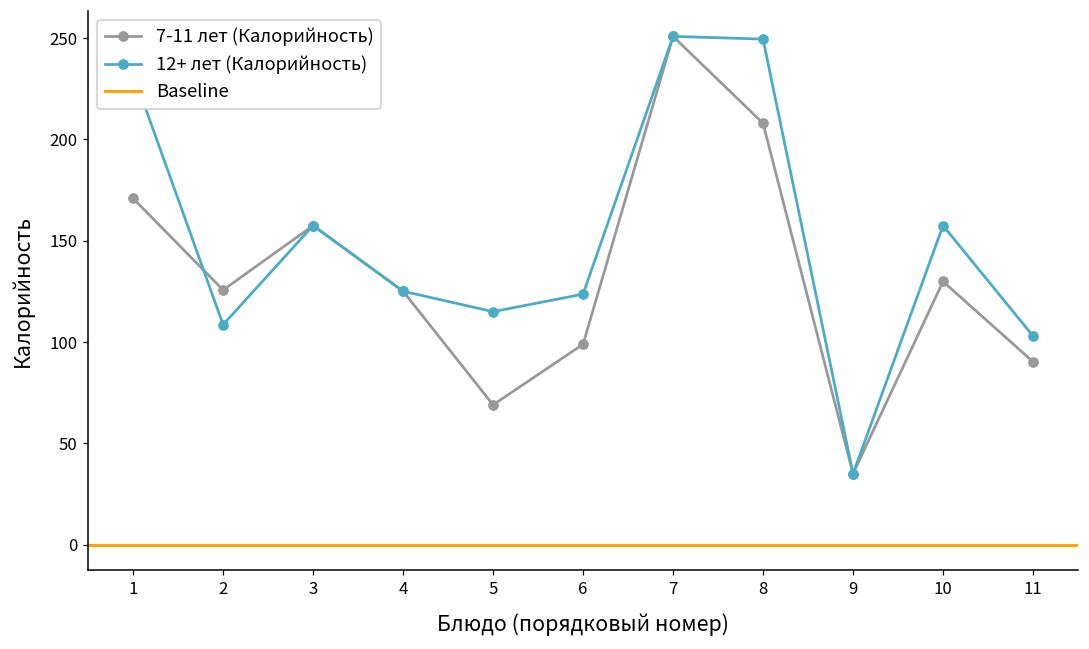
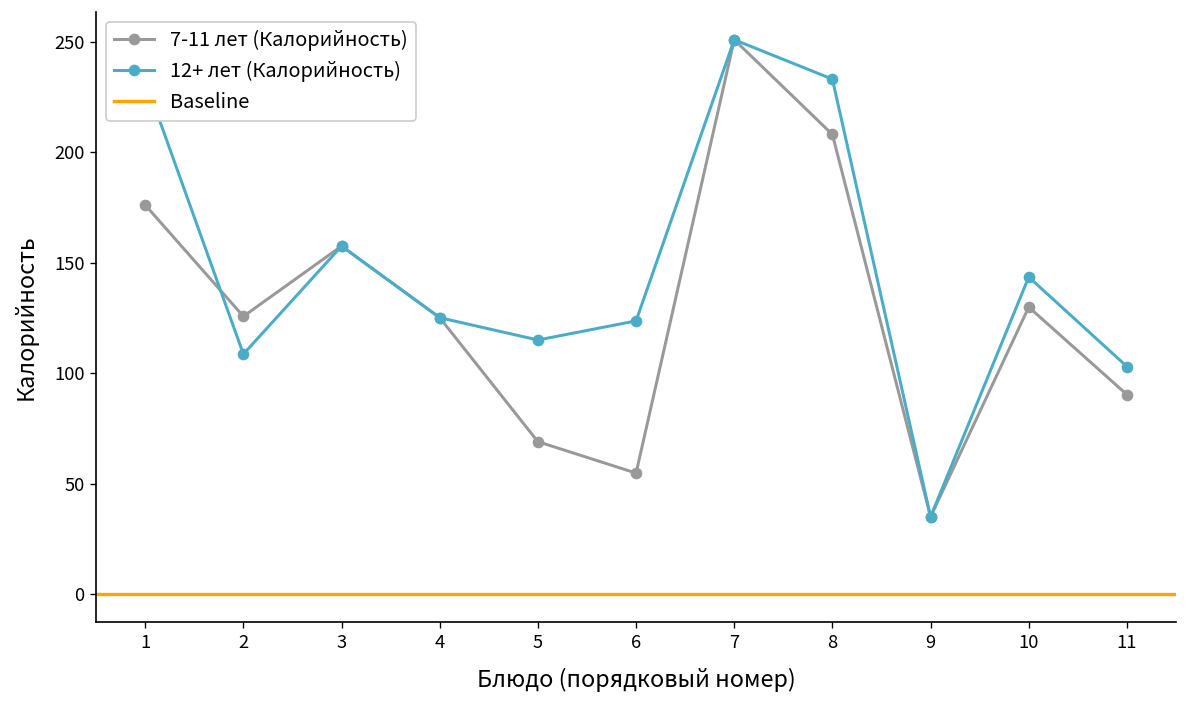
7-11 лет (Калорийность), 1: 171 -> 176
7-11 лет (Калорийность), 6: 99 -> 55
12+ лет (Калорийность), 8: 250 -> 233
12+ лет (Калорийность), 10: 158 -> 144
